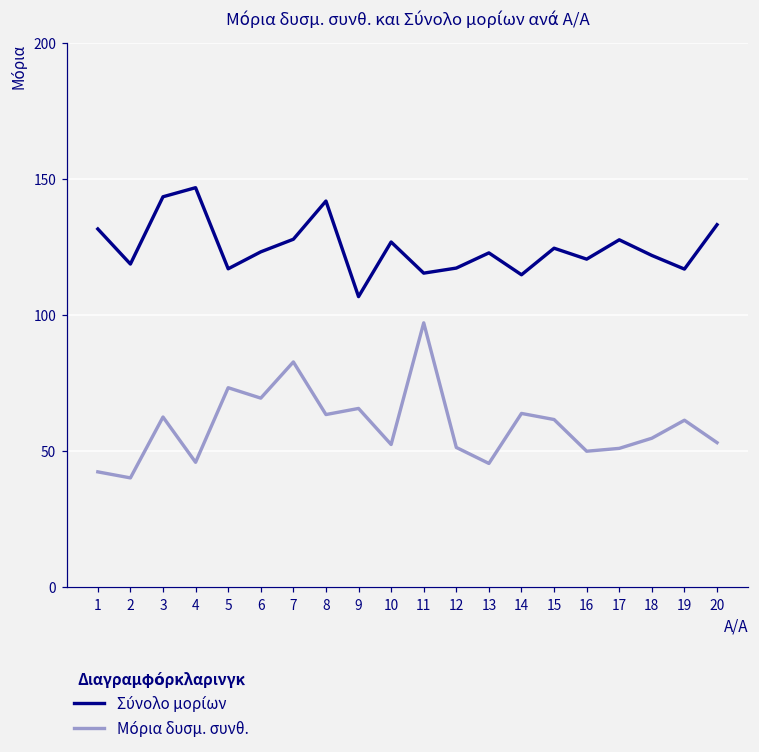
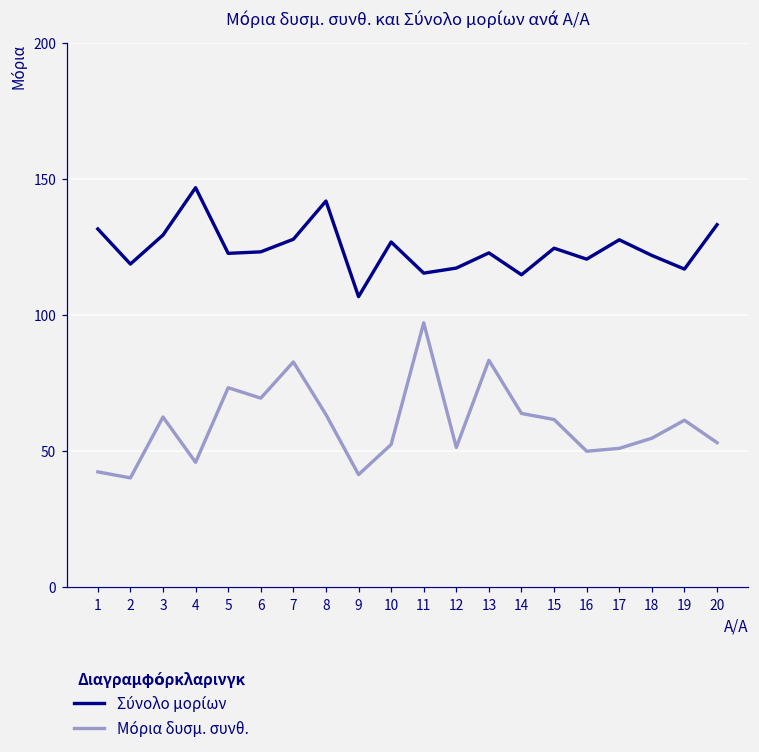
Σύνολο μορίων, 3: 143 -> 129
Σύνολο μορίων, 5: 117 -> 123
Μόρια δυσμ. συνθ., 9: 66 -> 41
Μόρια δυσμ. συνθ., 13: 45 -> 83
